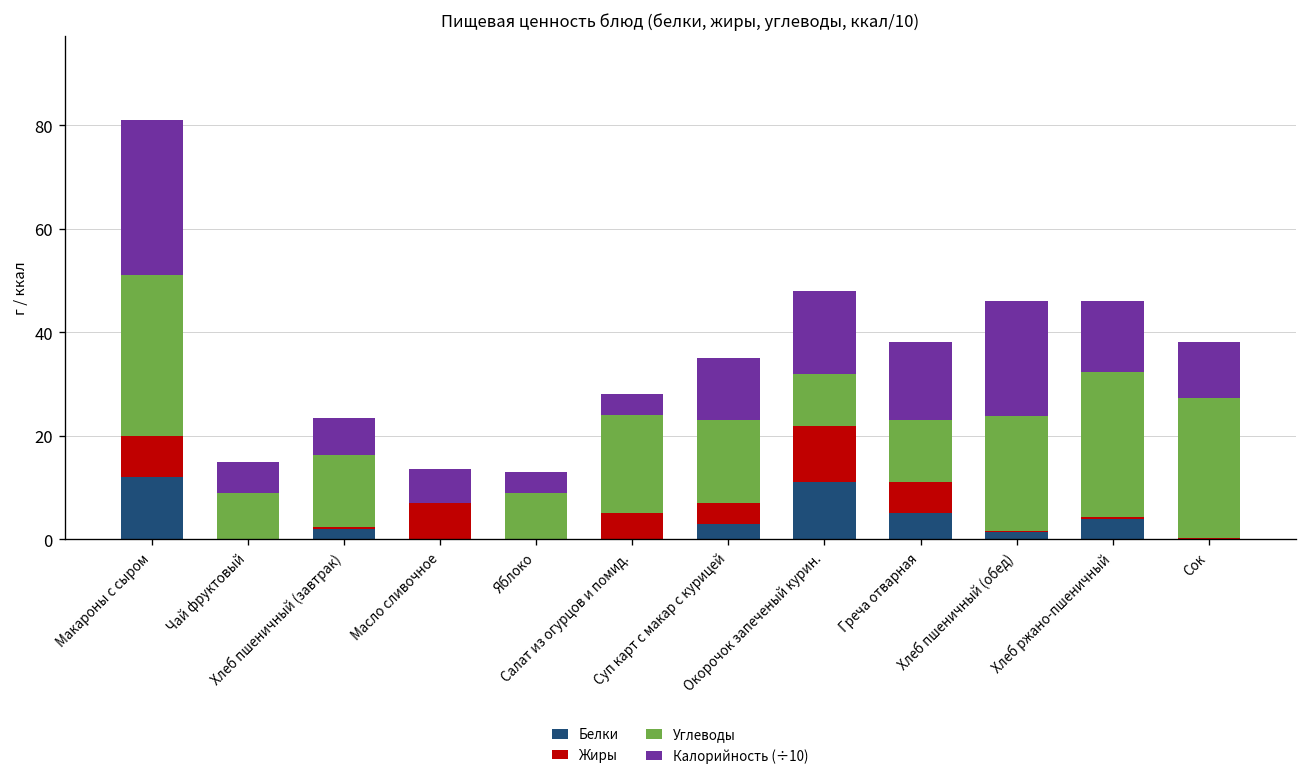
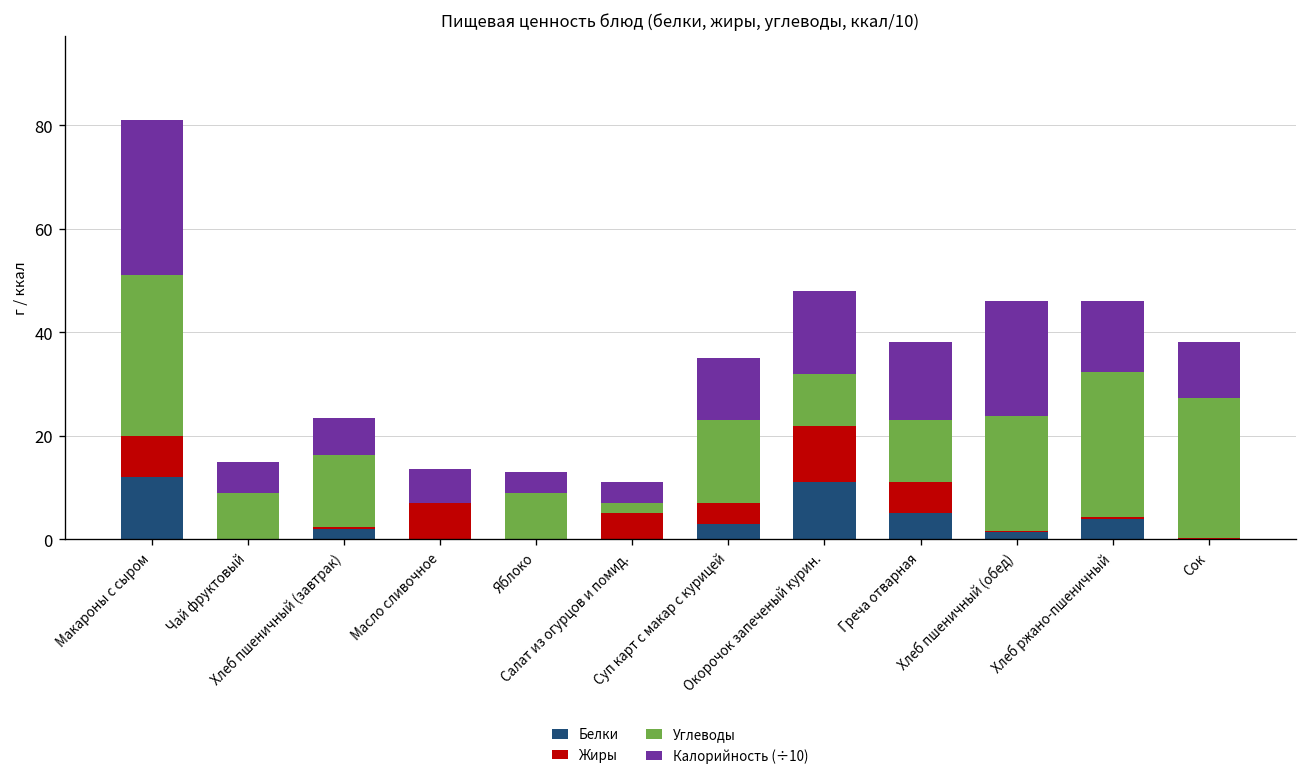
Углеводы, Салат из огурцов и помид.: 19 -> 2
